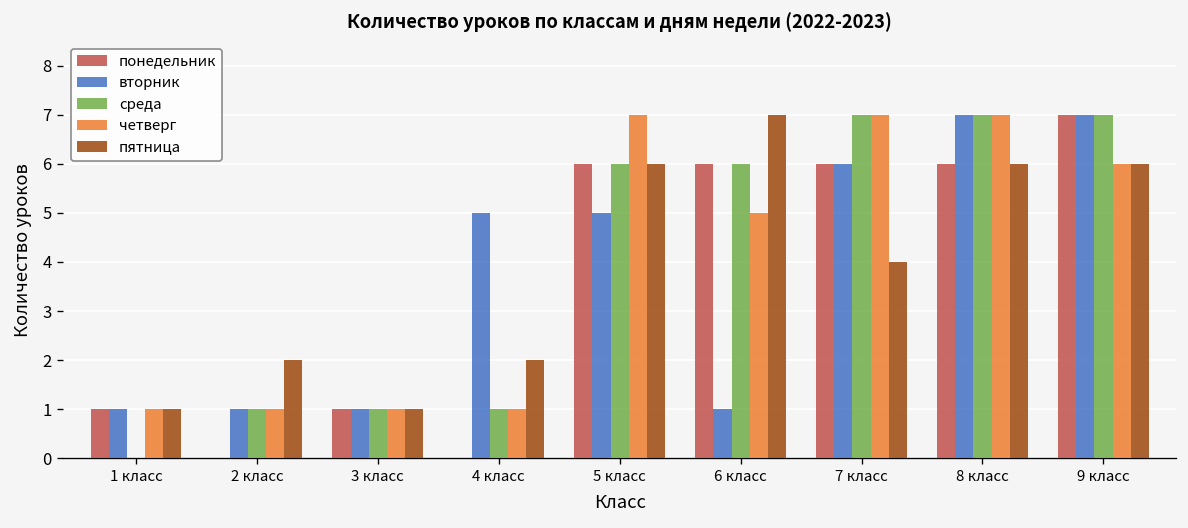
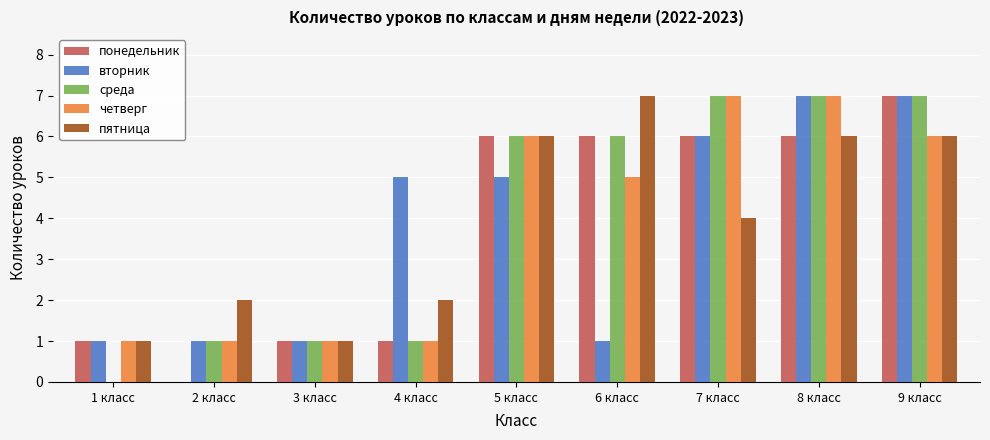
понедельник, 4 класс: 0 -> 1
четверг, 5 класс: 7 -> 6
